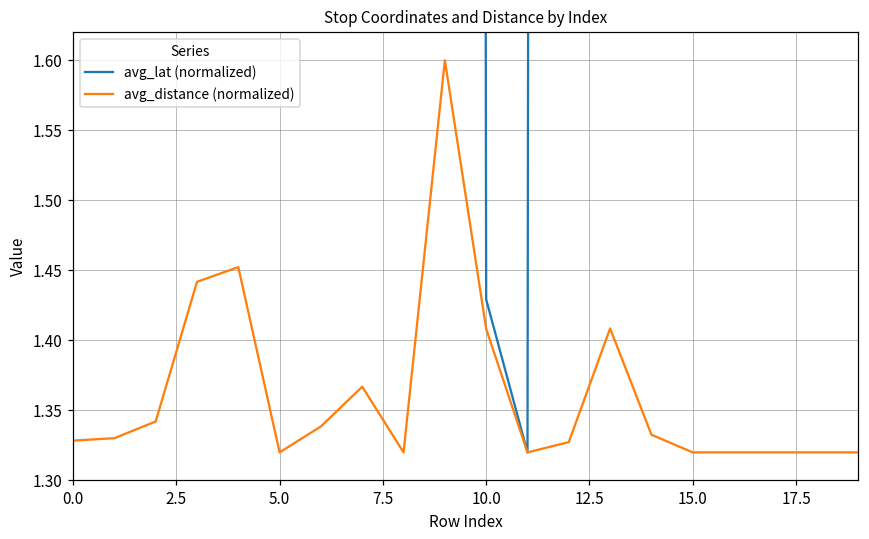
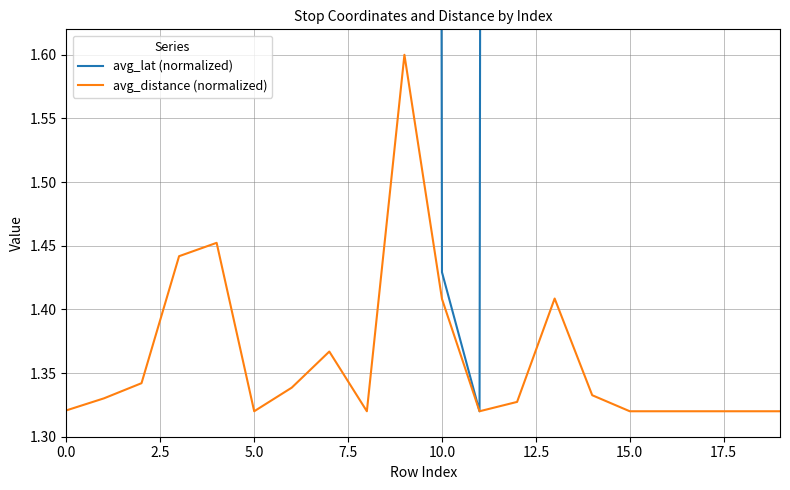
avg_distance (normalized), 0.0: 1.328 -> 1.321
